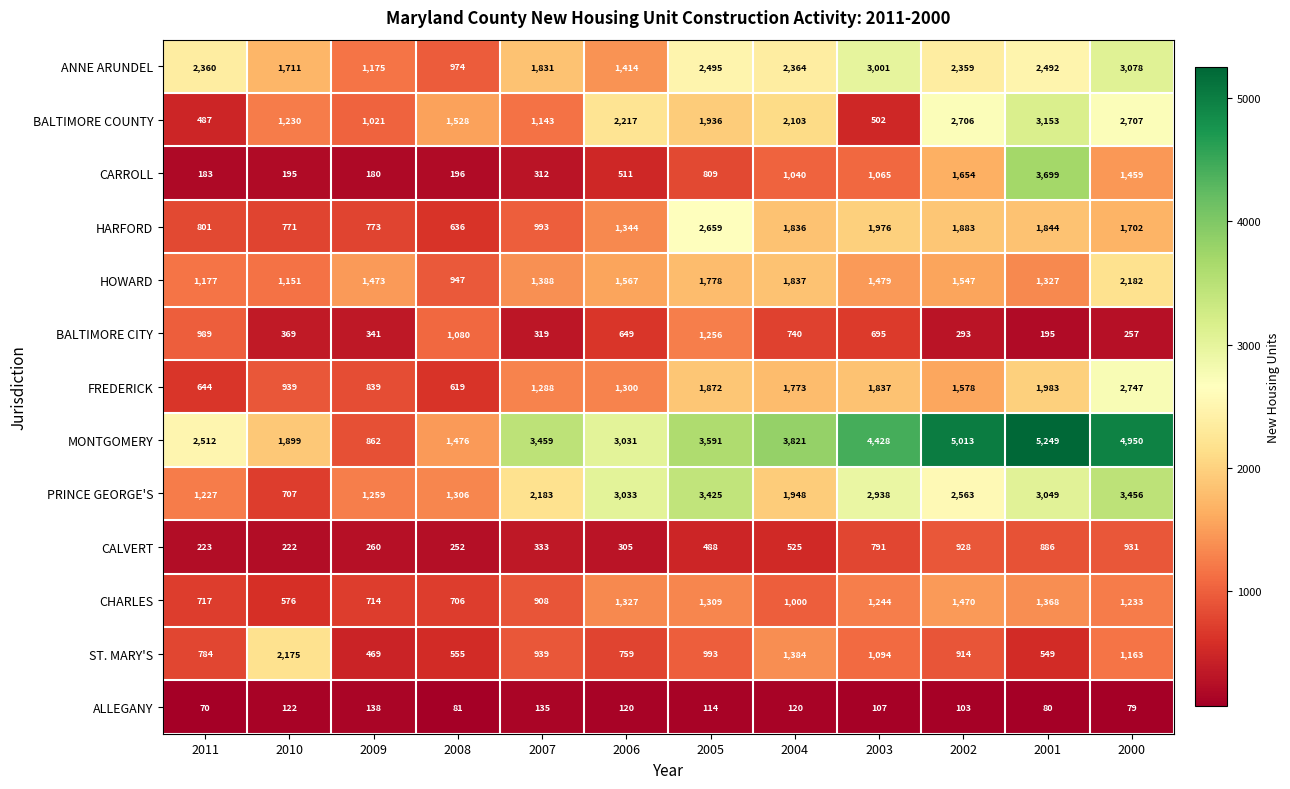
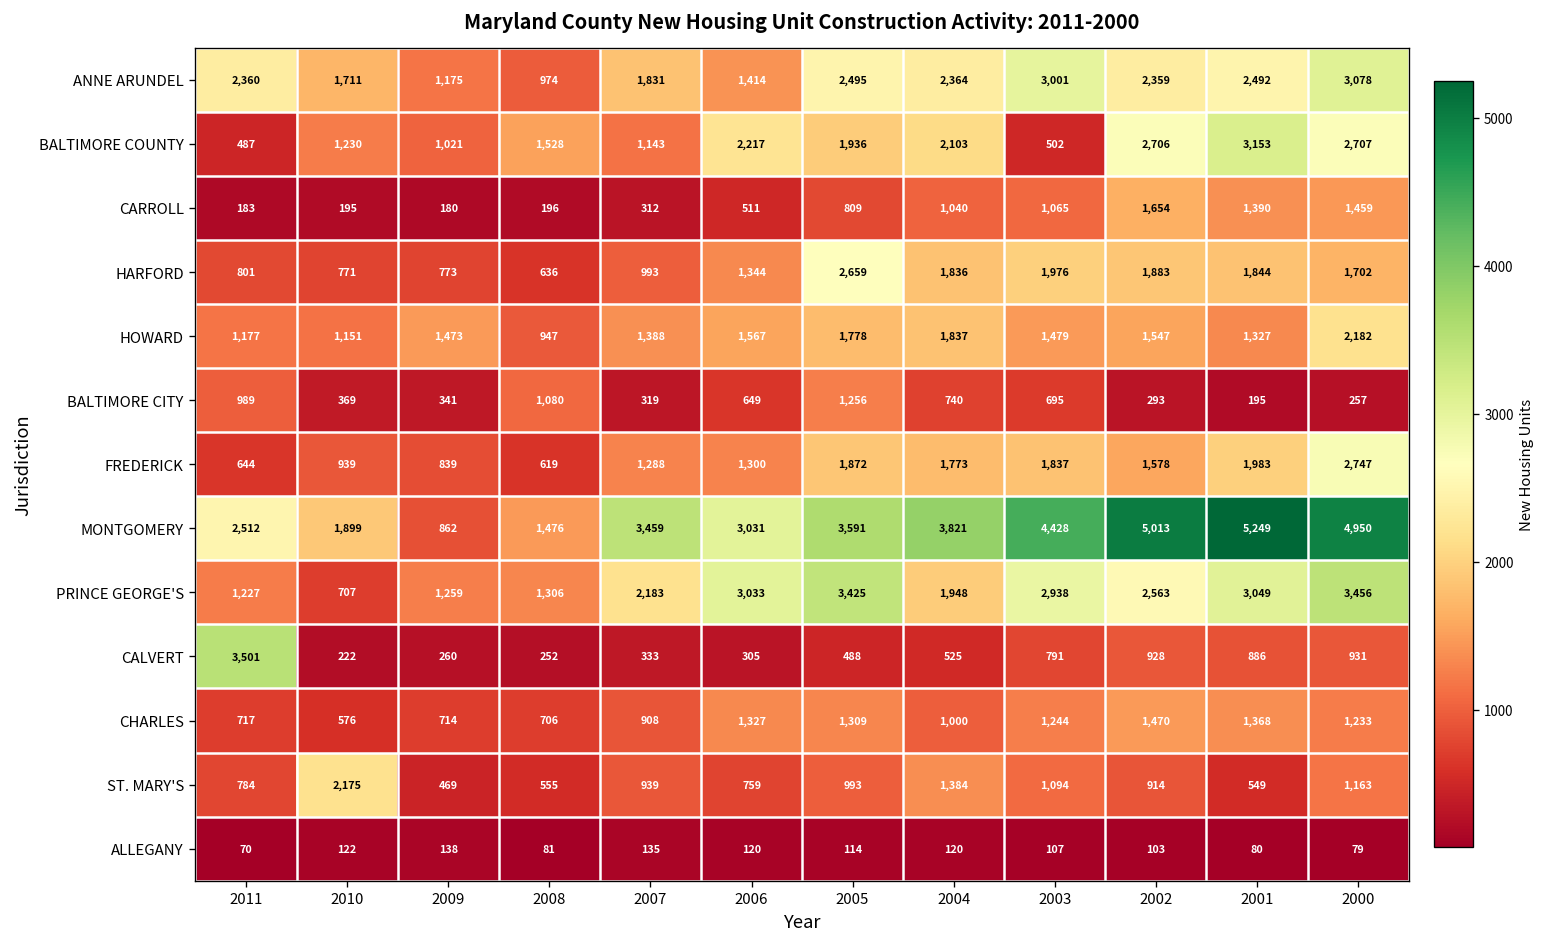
CARROLL, 2001: 3,699 -> 1,390
CALVERT, 2011: 223 -> 3,501
